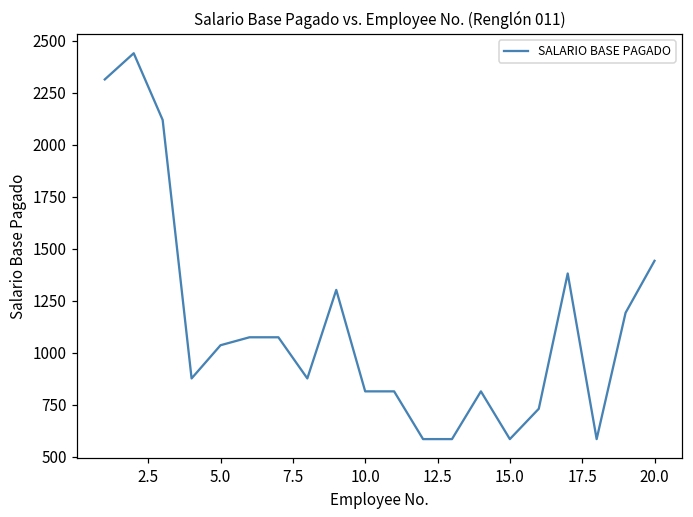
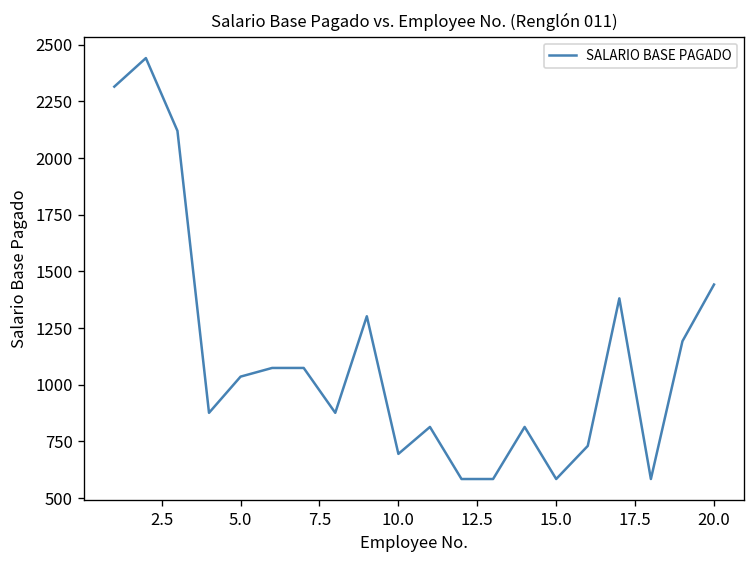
10.0: 810 -> 690
